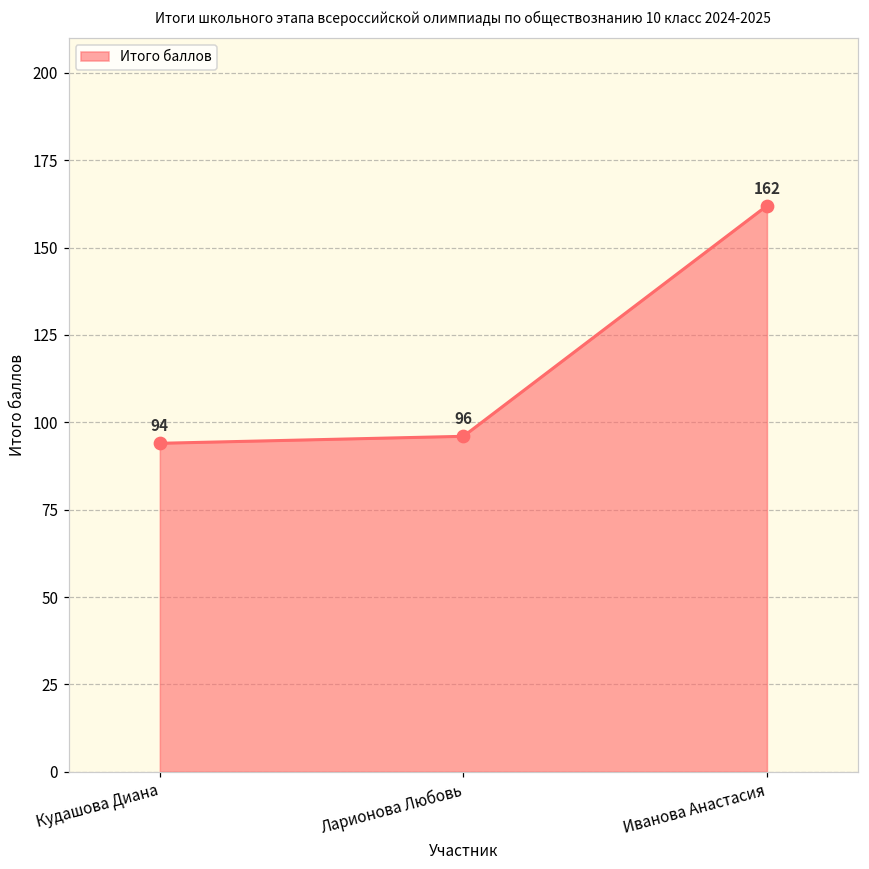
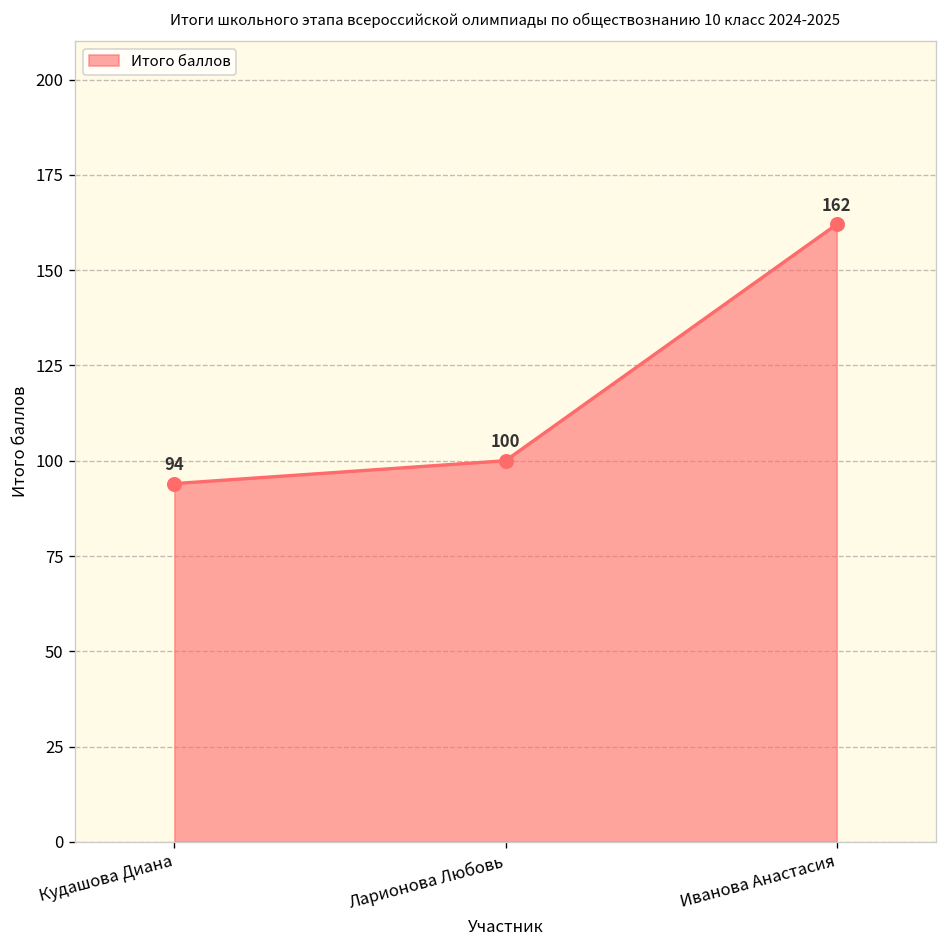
Ларионова Любовь: 96 -> 100
